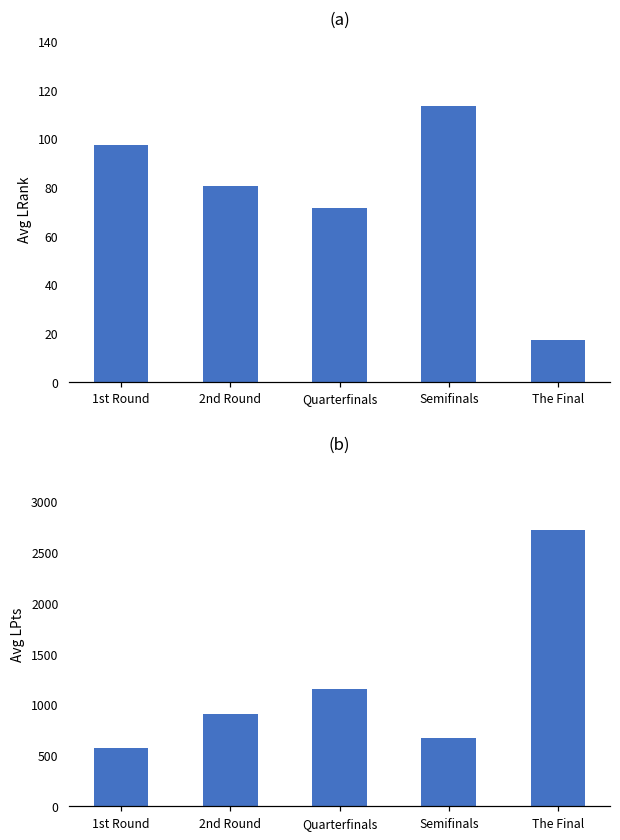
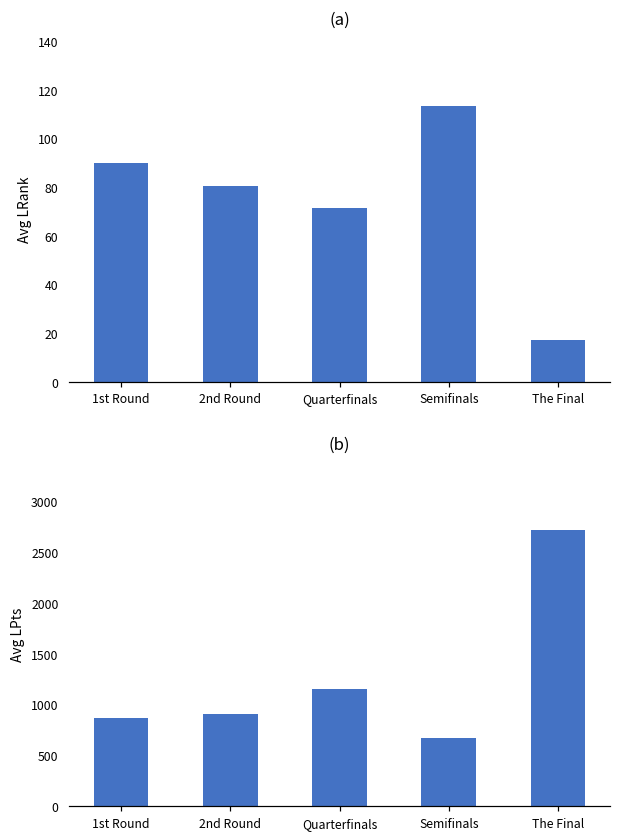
(a), 1st Round: 97 -> 90
(b), 1st Round: 600 -> 900
